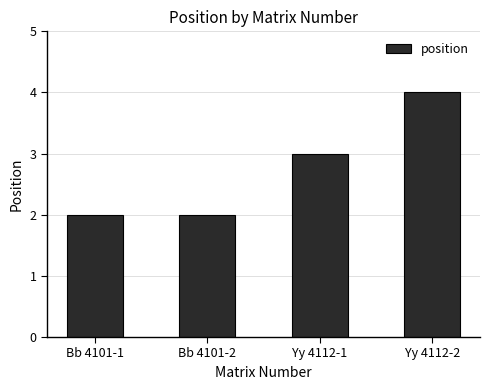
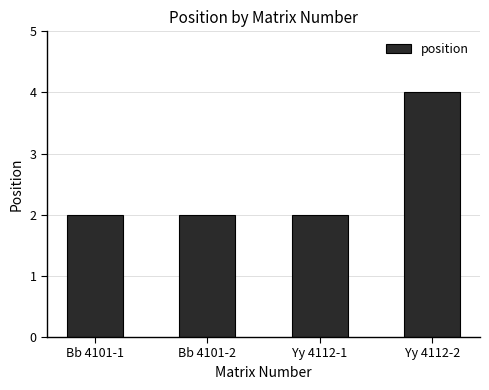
Yy 4112-1: 3 -> 2
